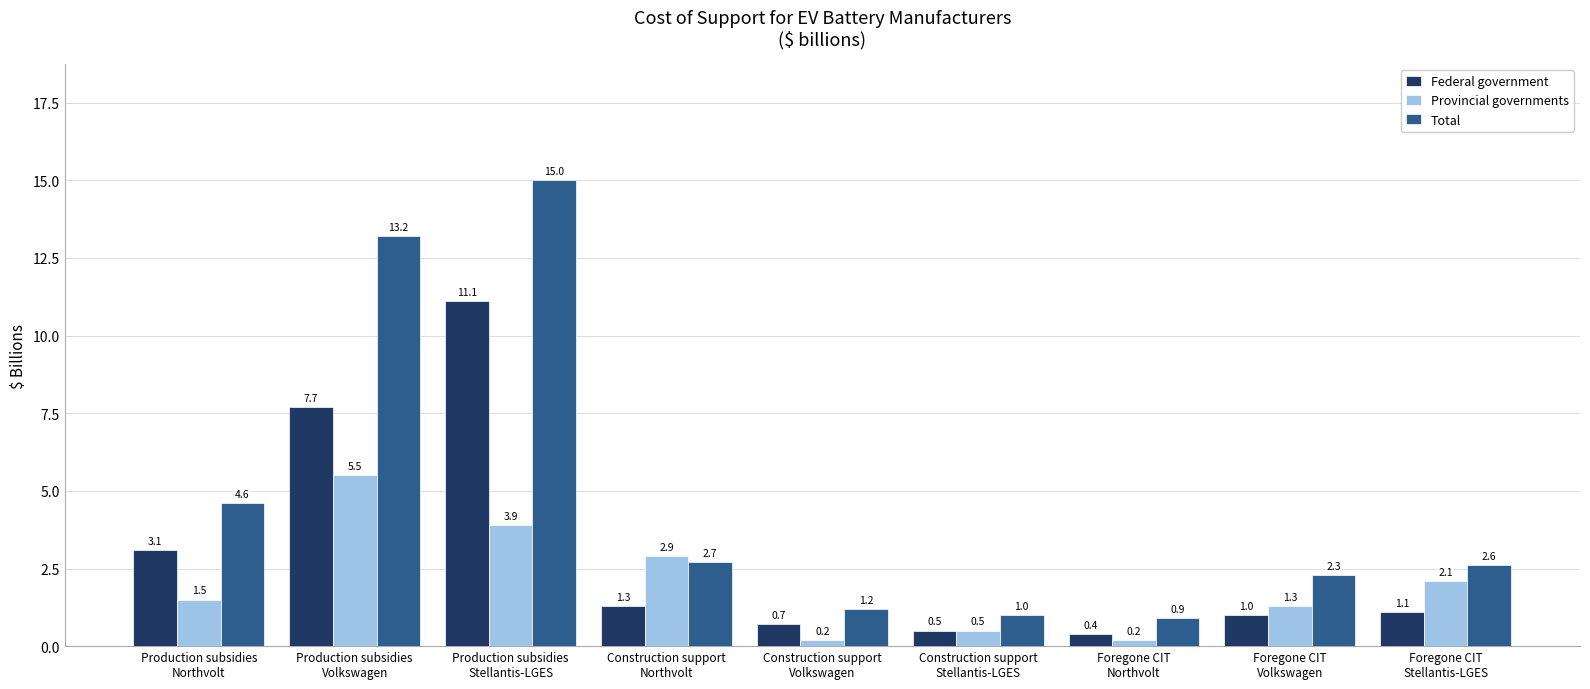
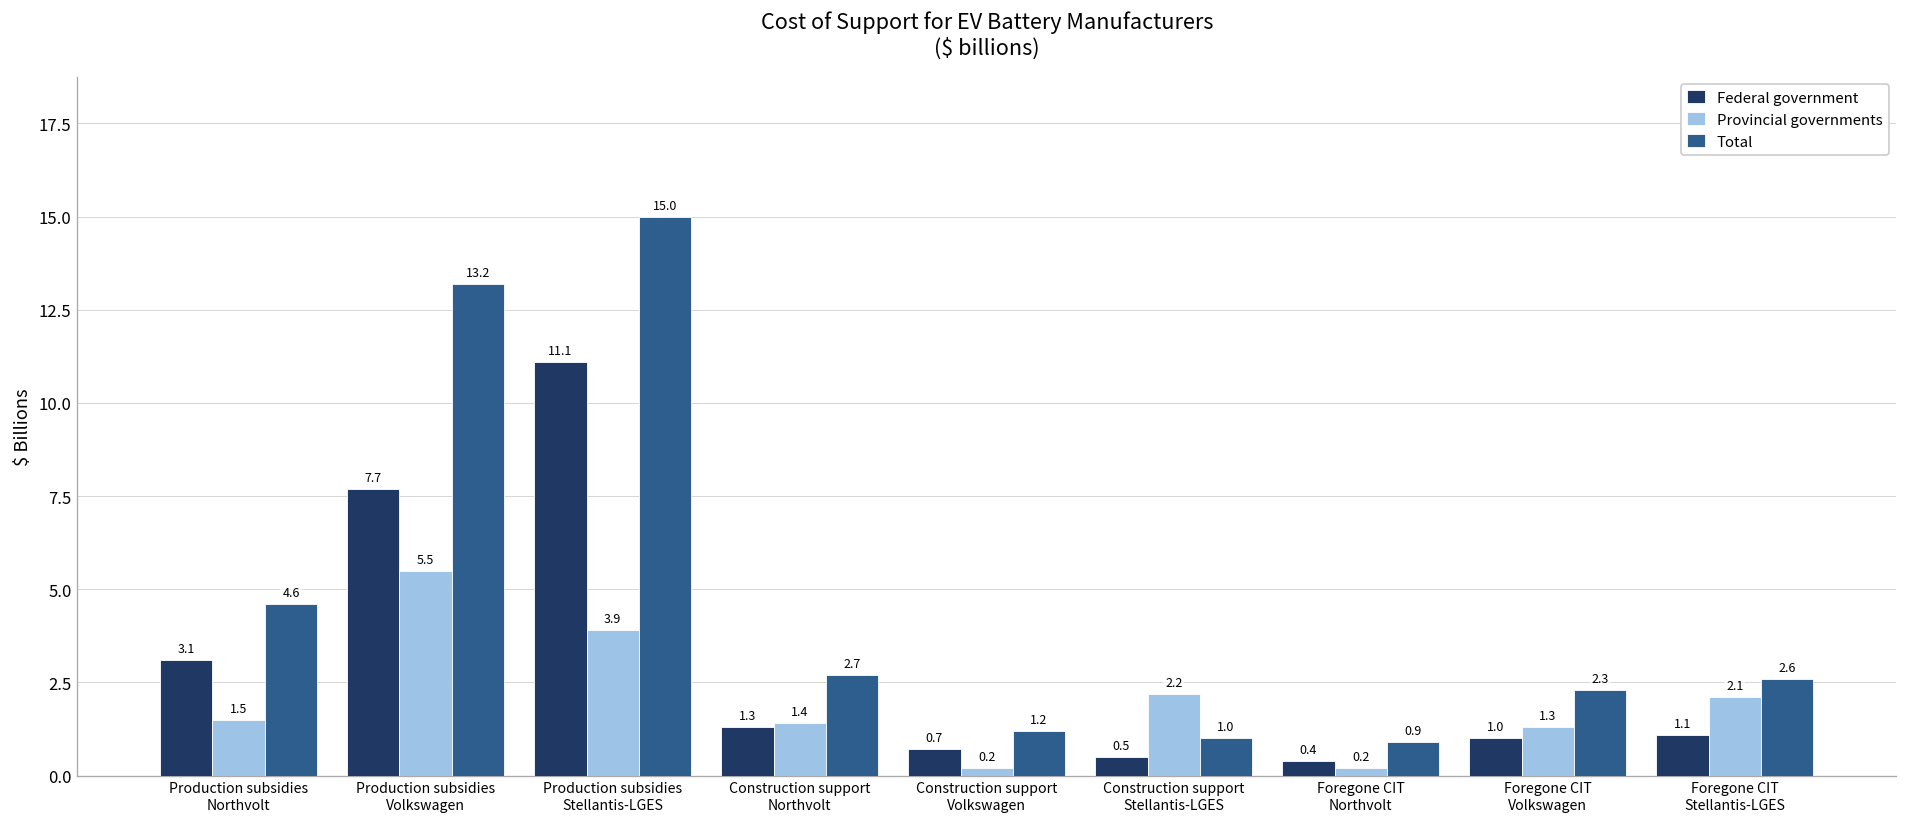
Provincial governments, Construction support Northvolt: 2.9 -> 1.4
Provincial governments, Construction support Stellantis-LGES: 0.5 -> 2.2
